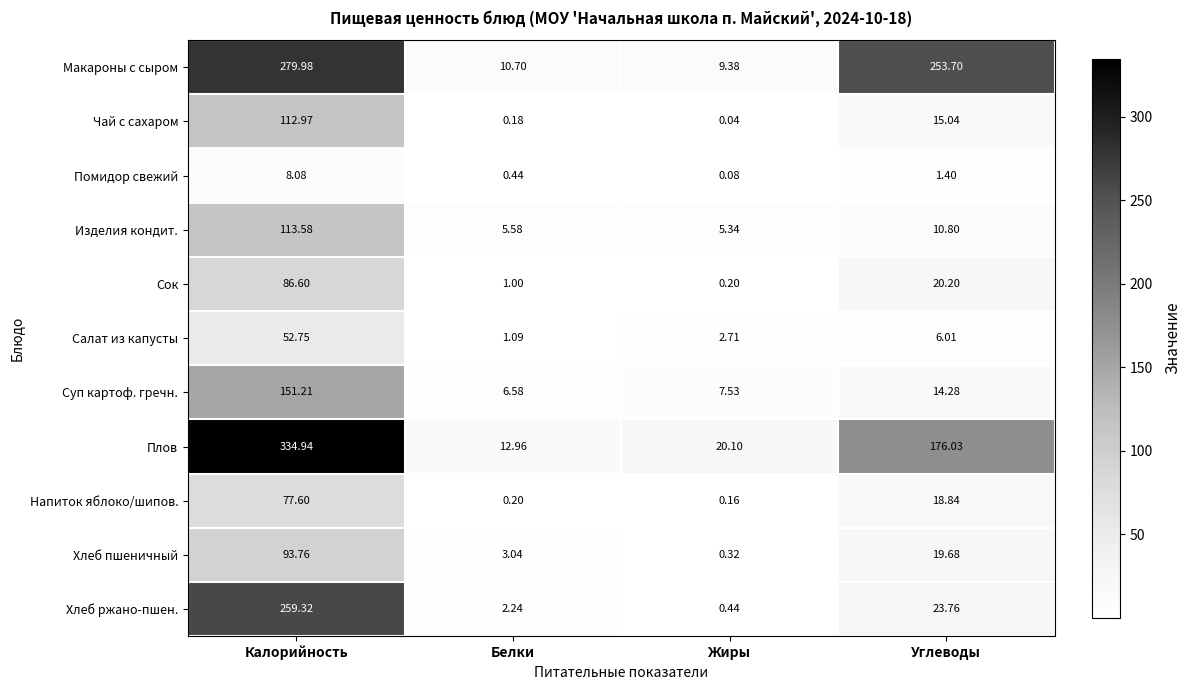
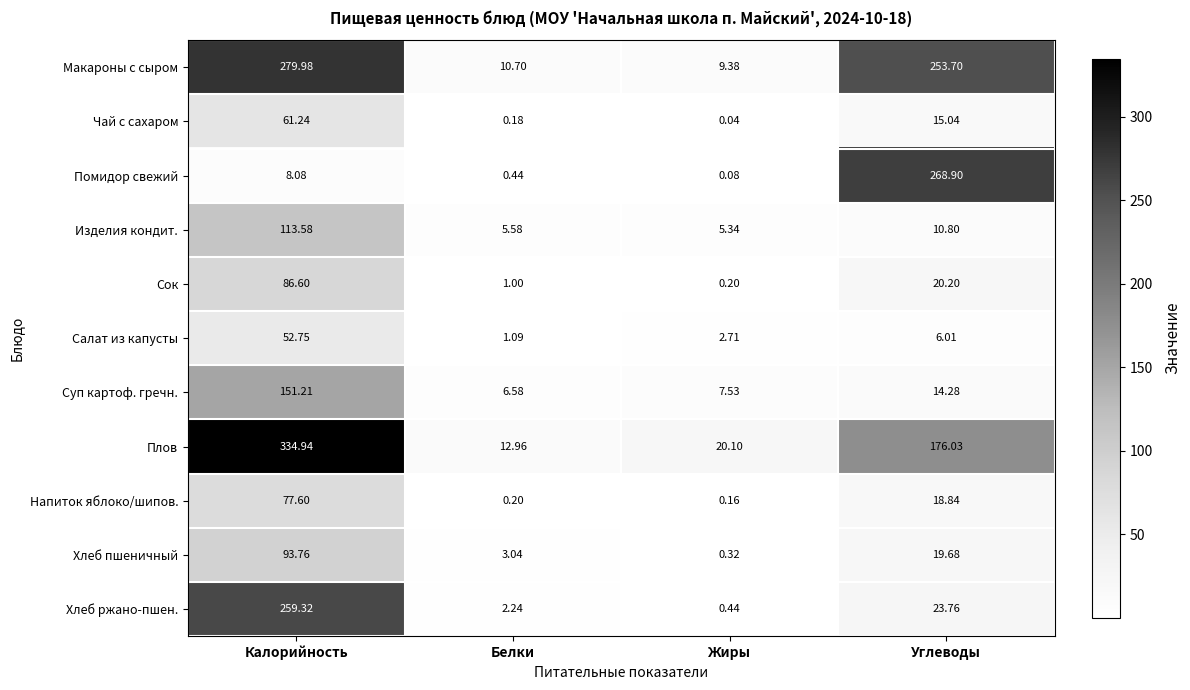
Чай с сахаром, Калорийность: 112.97 -> 61.24
Помидор свежий, Углеводы: 1.40 -> 268.90
